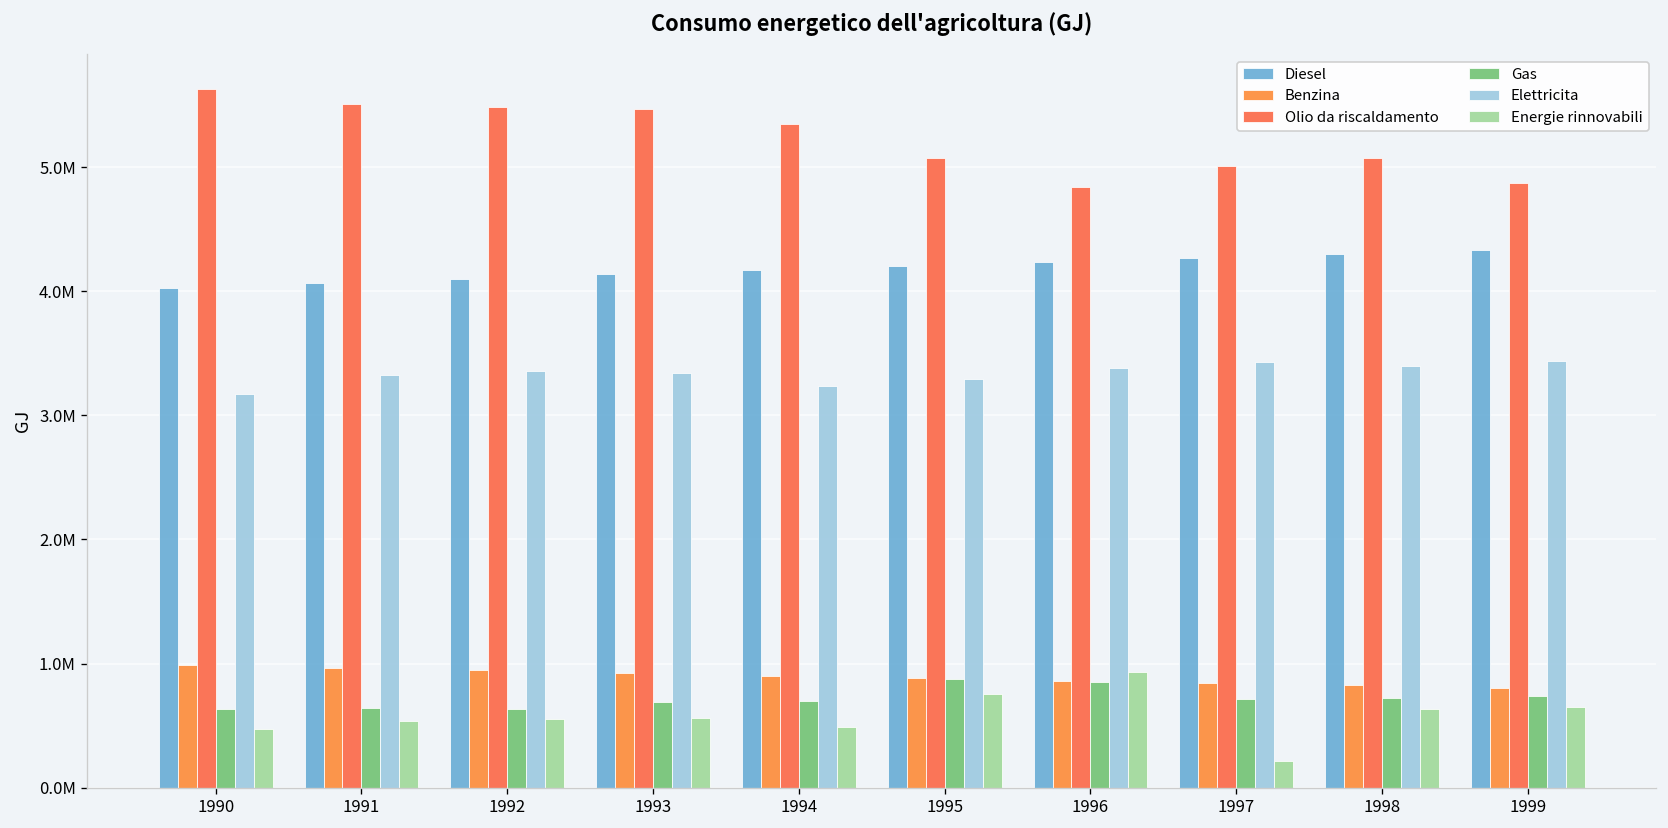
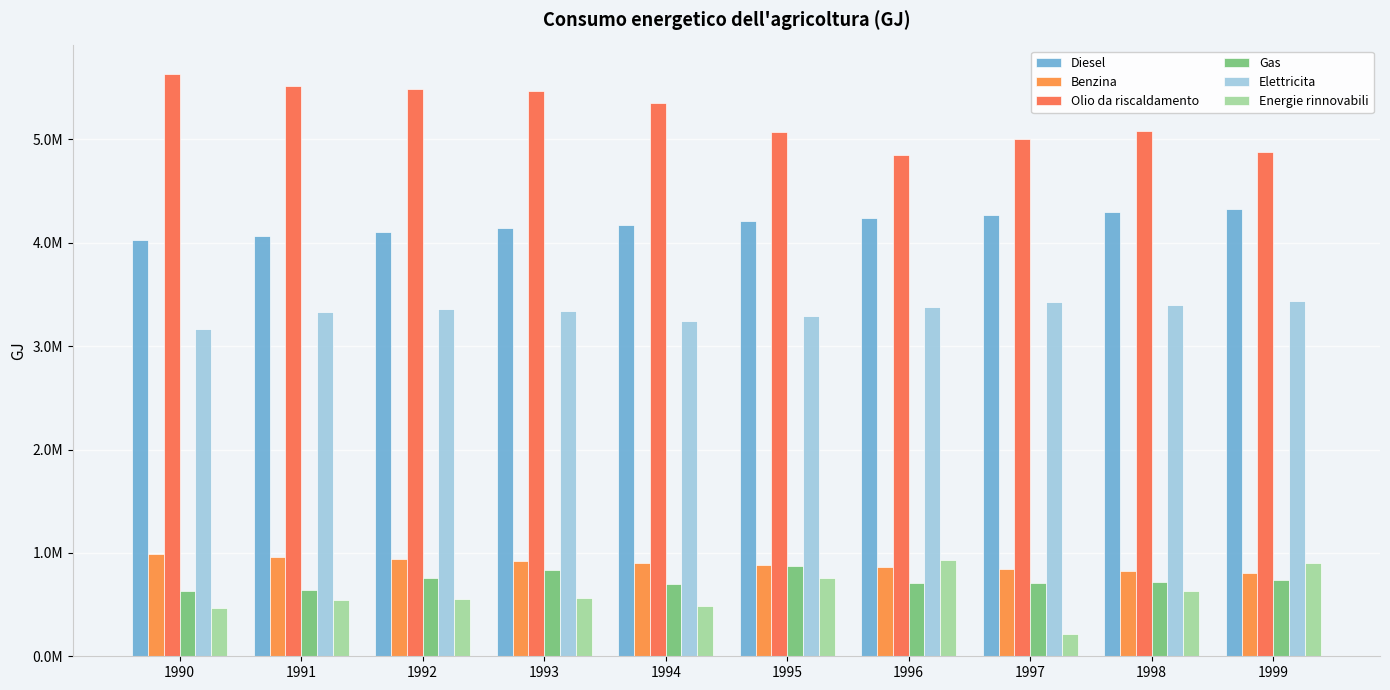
Gas, 1992: 640000 -> 750000
Gas, 1993: 690000 -> 830000
Gas, 1996: 850000 -> 710000
Energie rinnovabili, 1999: 650000 -> 900000
